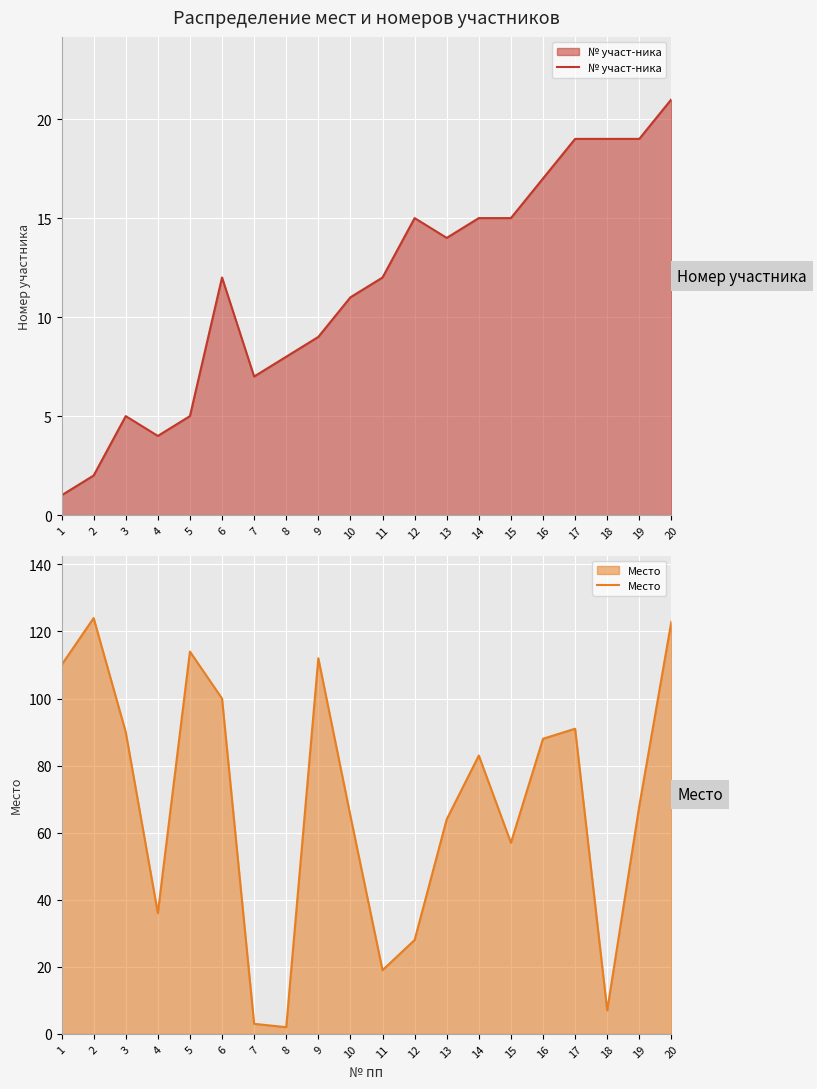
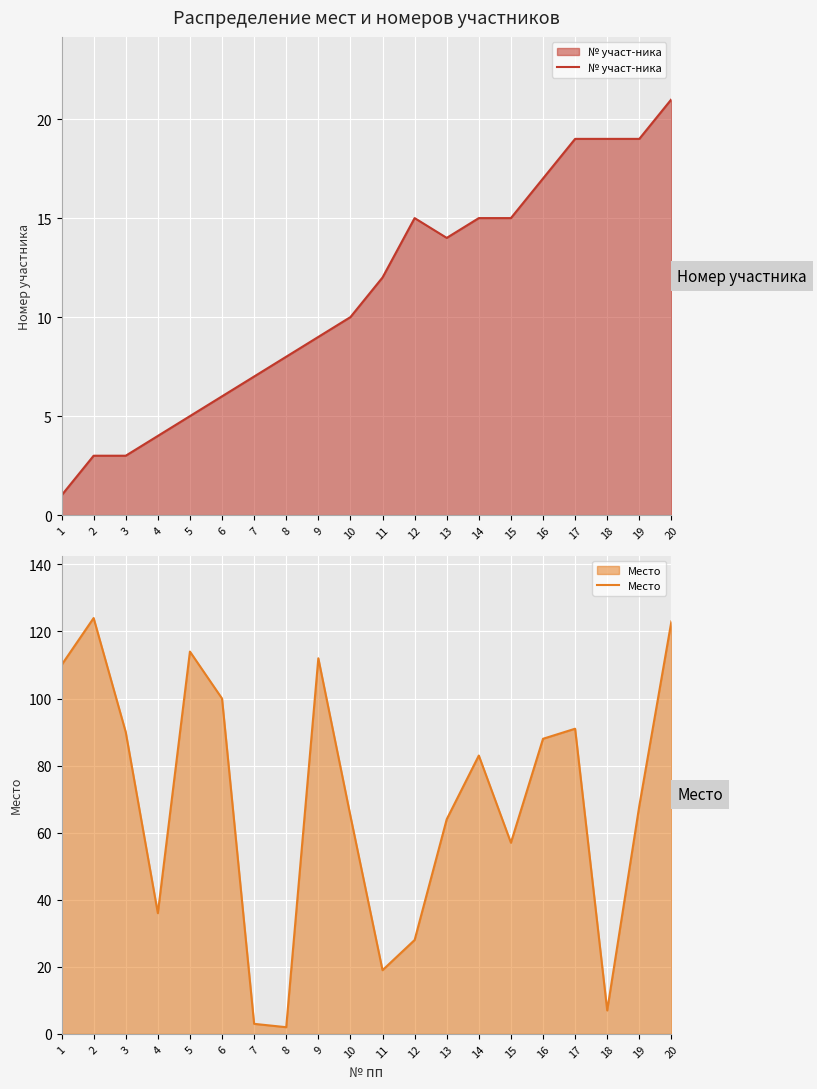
Распределение мест и номеров участников, 2: 2 -> 3
Распределение мест и номеров участников, 3: 5 -> 3
Распределение мест и номеров участников, 6: 12 -> 6
Распределение мест и номеров участников, 10: 11 -> 10
